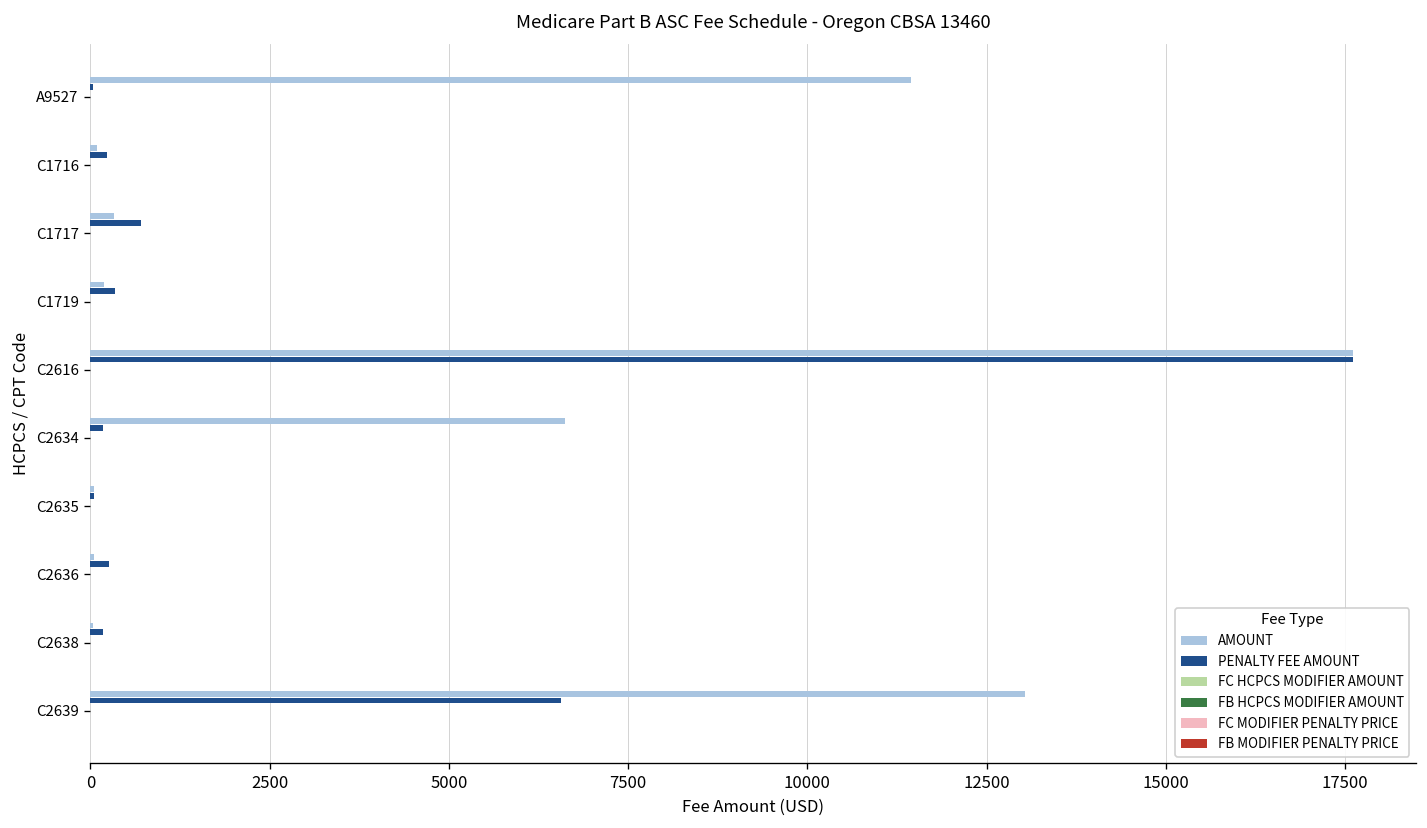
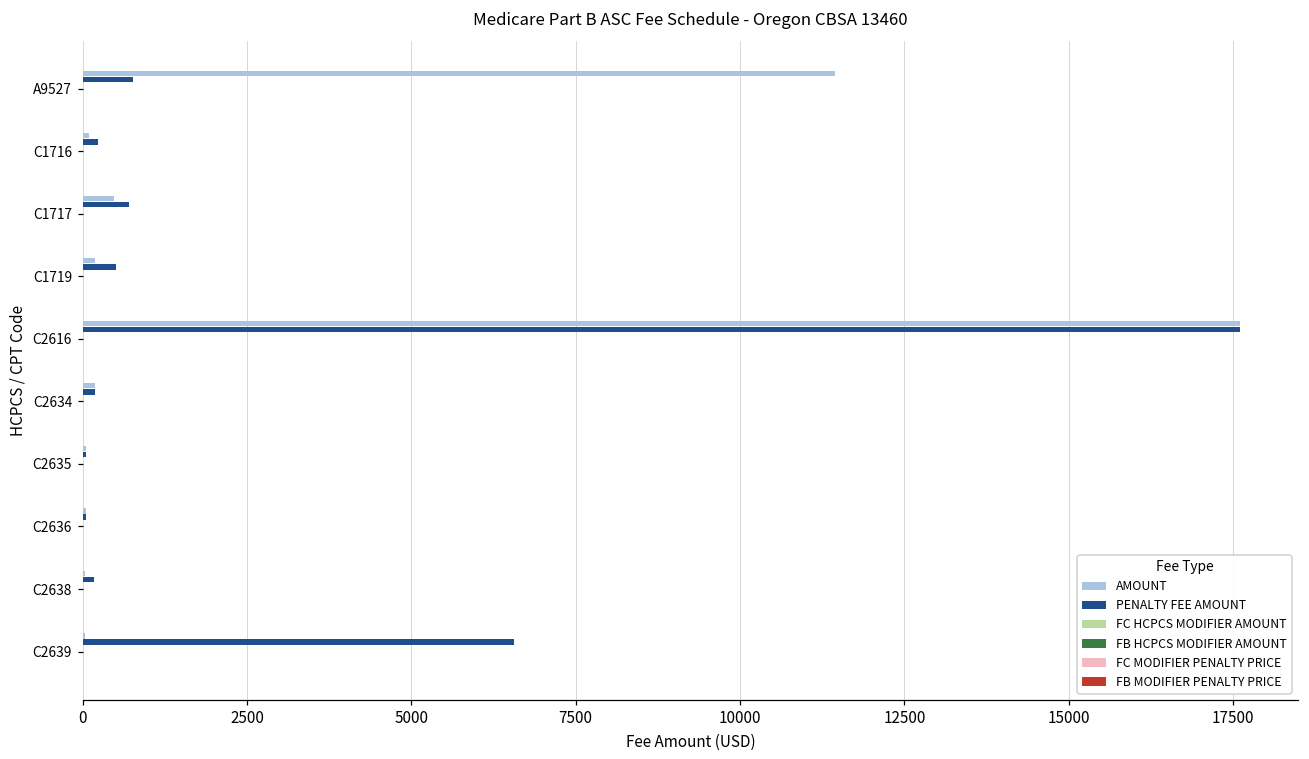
PENALTY FEE AMOUNT, A9527: 0 -> 800
AMOUNT, C1717: 300 -> 500
PENALTY FEE AMOUNT, C1719: 300 -> 500
AMOUNT, C2634: 6600 -> 200
PENALTY FEE AMOUNT, C2636: 300 -> 100
AMOUNT, C2639: 13000 -> 0
